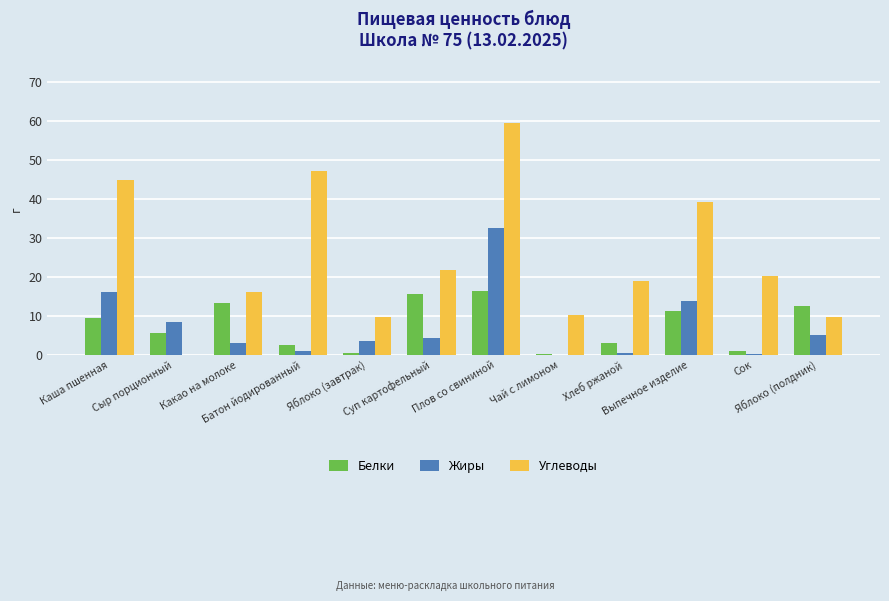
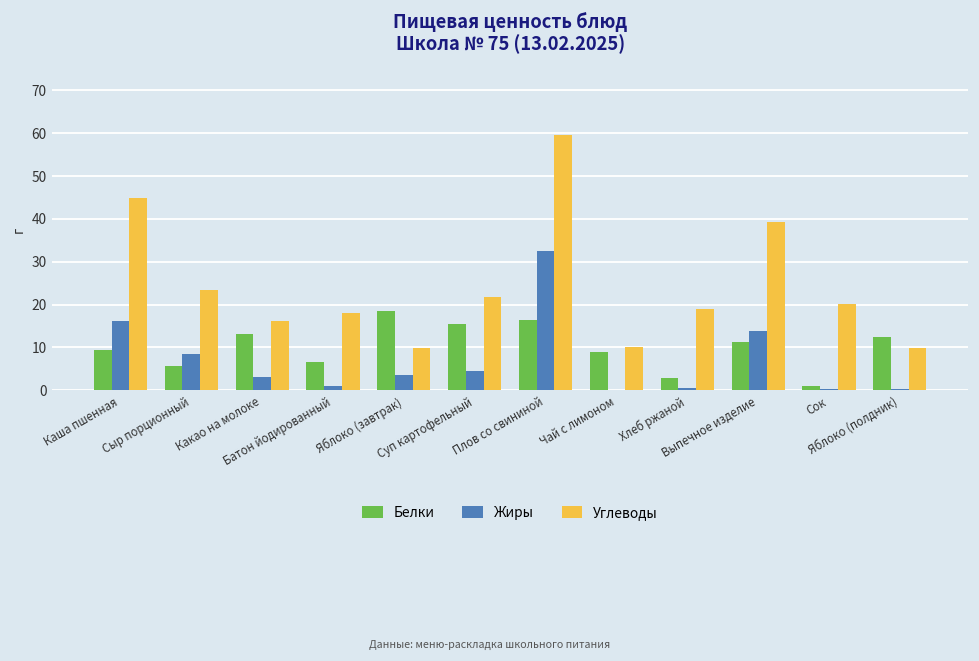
Углеводы, Сыр порционный: 0 -> 23
Белки, Батон йодированный: 3 -> 7
Углеводы, Батон йодированный: 47 -> 18
Белки, Яблоко (завтрак): 0 -> 19
Белки, Чай с лимоном: 0 -> 9
Жиры, Яблоко (полдник): 5 -> 0
